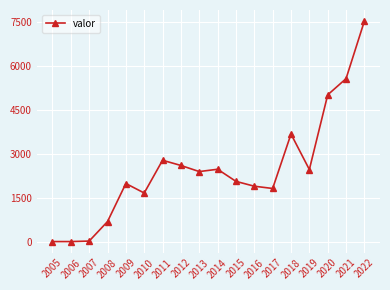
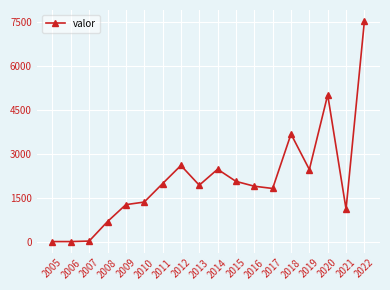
2009: 2000 -> 1300
2010: 1700 -> 1400
2011: 2800 -> 2000
2013: 2400 -> 1900
2021: 5600 -> 1100
